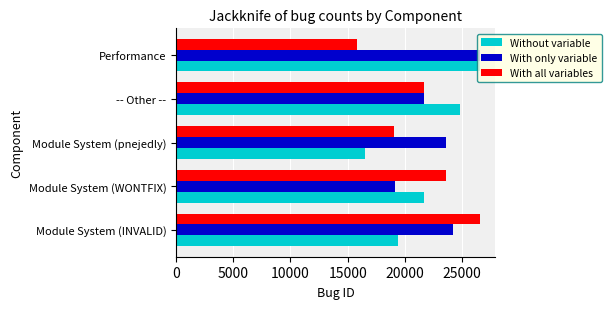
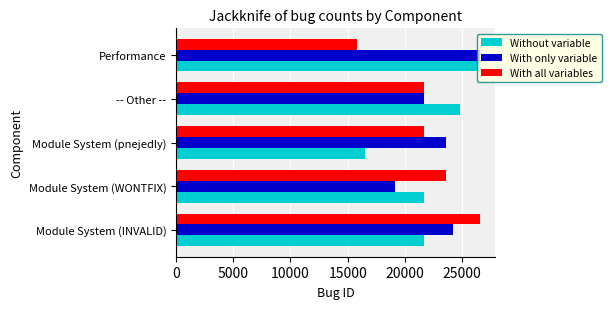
With all variables, Module System (pnejedly): 19100 -> 21700
Without variable, Module System (INVALID): 19400 -> 21700
